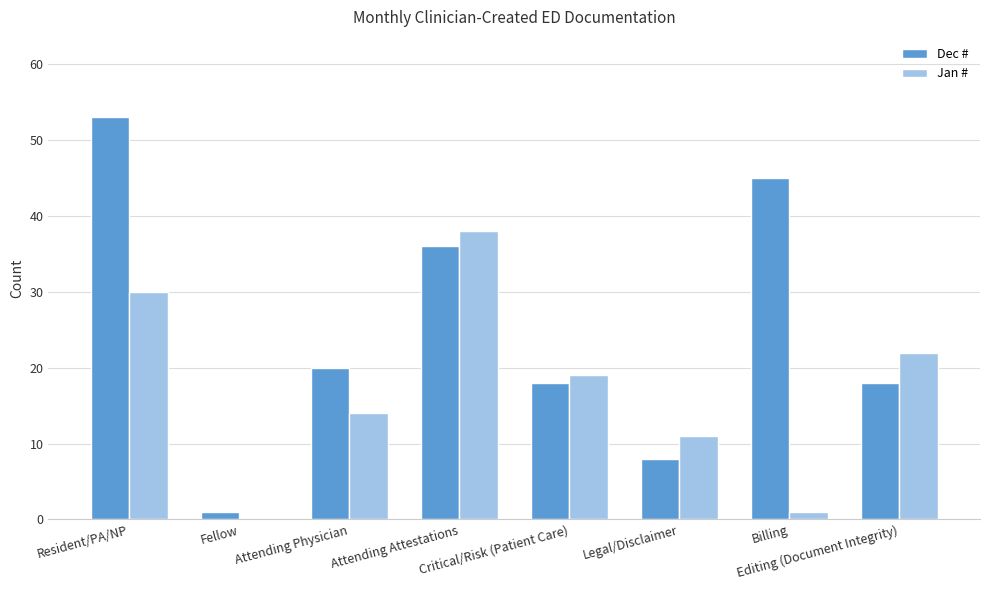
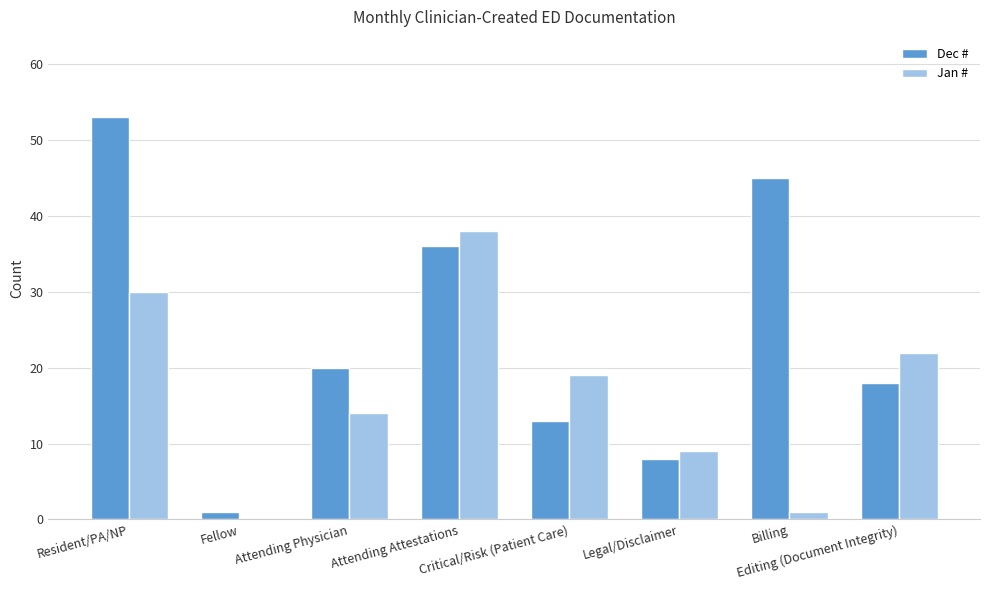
Dec #, Critical/Risk (Patient Care): 18 -> 13
Jan #, Legal/Disclaimer: 11 -> 9
